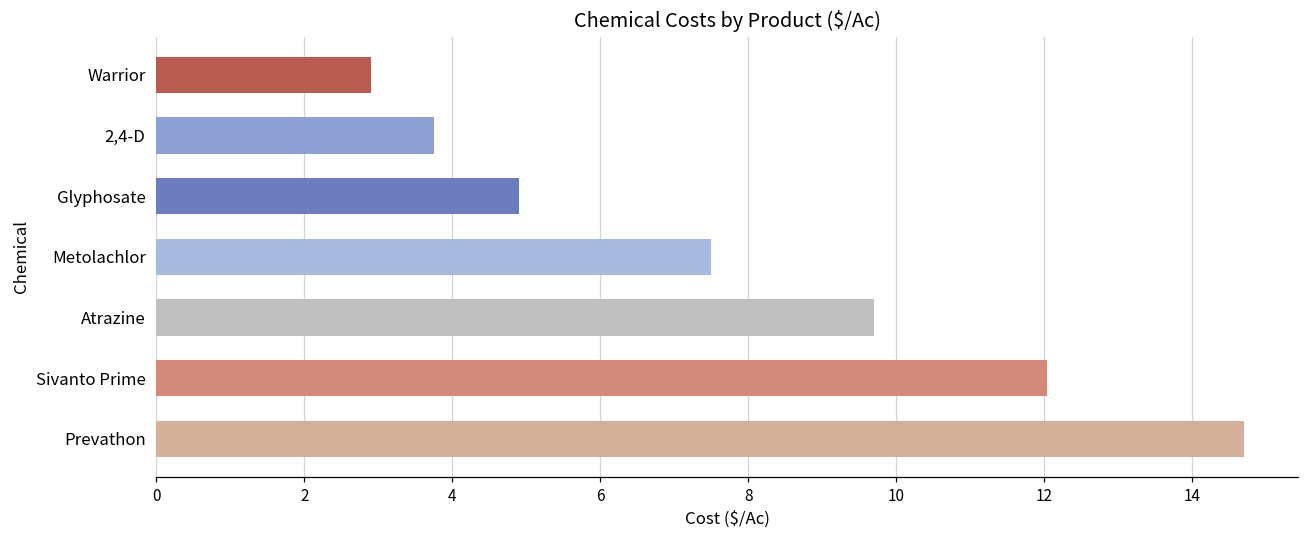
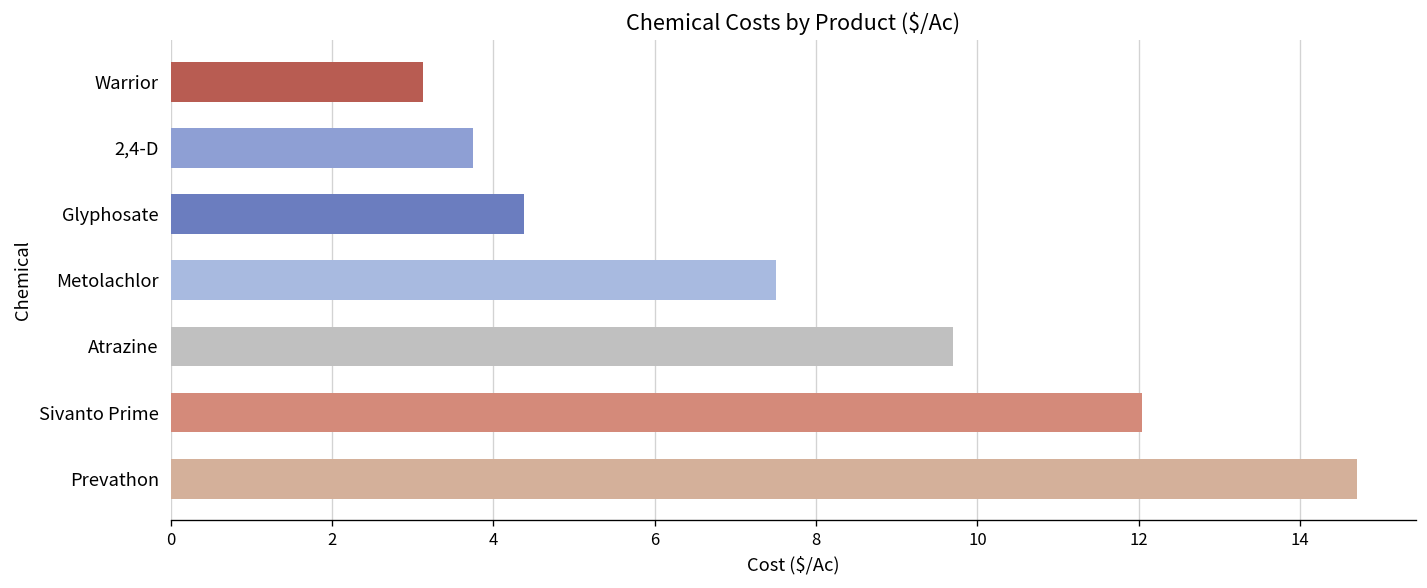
Warrior: 2.9 -> 3.1
Glyphosate: 4.9 -> 4.4
